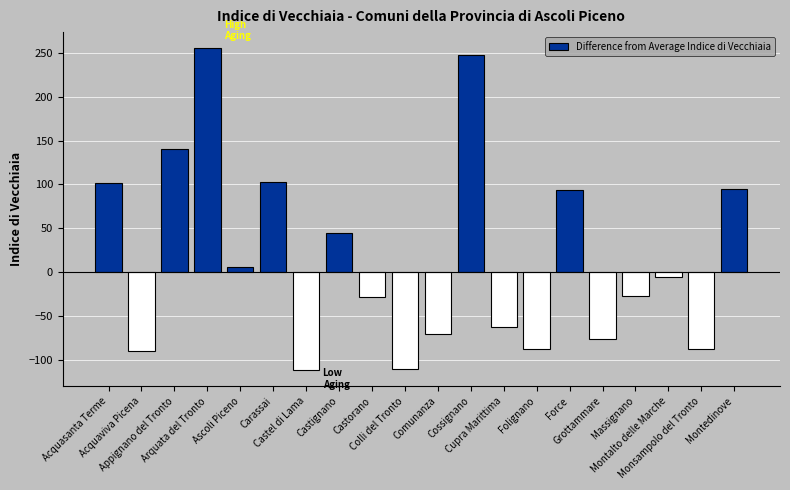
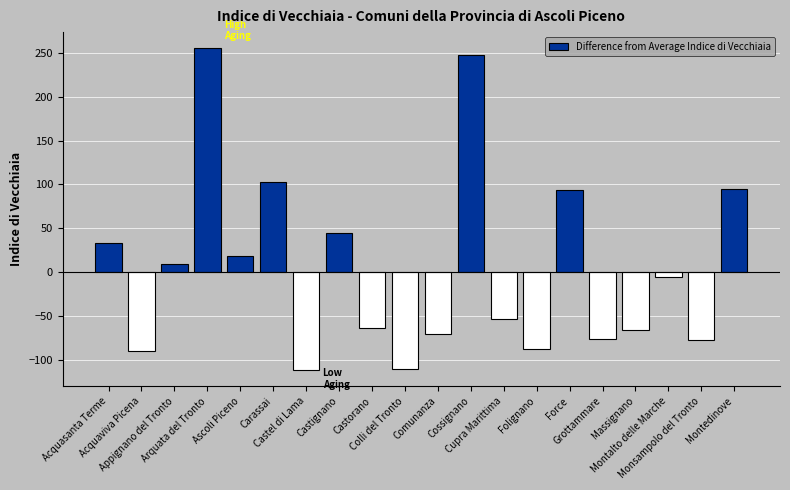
Acquasanta Terme: 100 -> 30
Appignano del Tronto: 140 -> 10
Ascoli Piceno: 10 -> 20
Castorano: -30 -> -60
Cupra Marittima: -60 -> -50
Massignano: -30 -> -70
Monsampolo del Tronto: -90 -> -80
